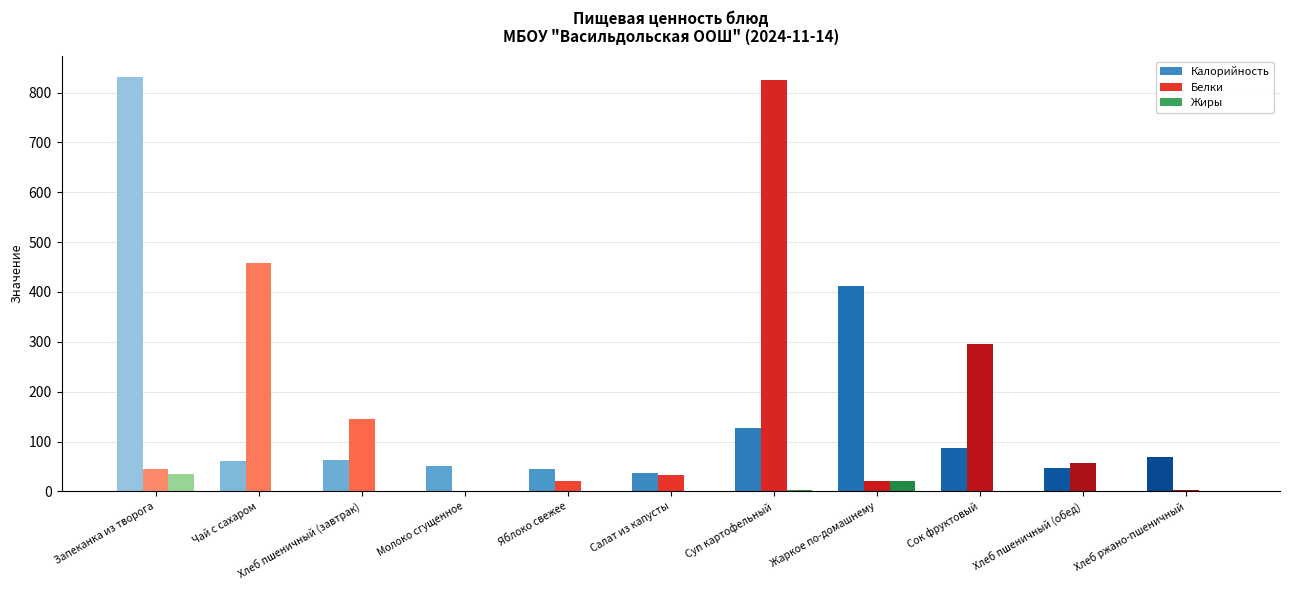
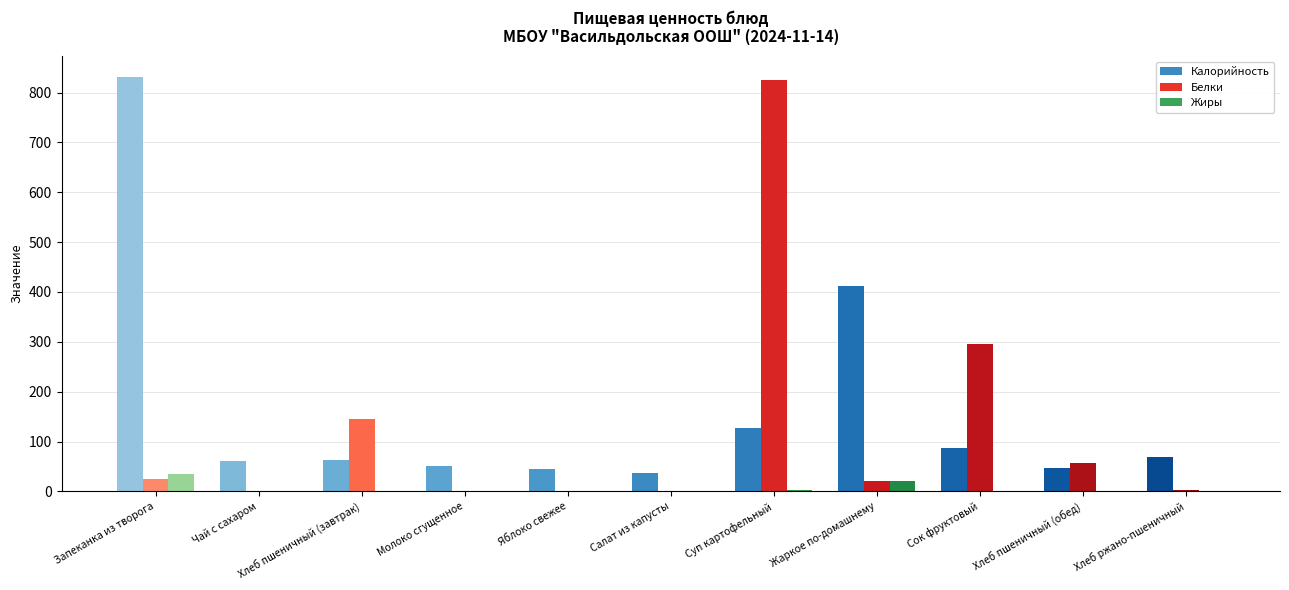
Запеканка из творога: 50 -> 30
Чай с сахаром: 460 -> 0
Яблоко свежее: 20 -> 0
Салат из капусты: 30 -> 0
